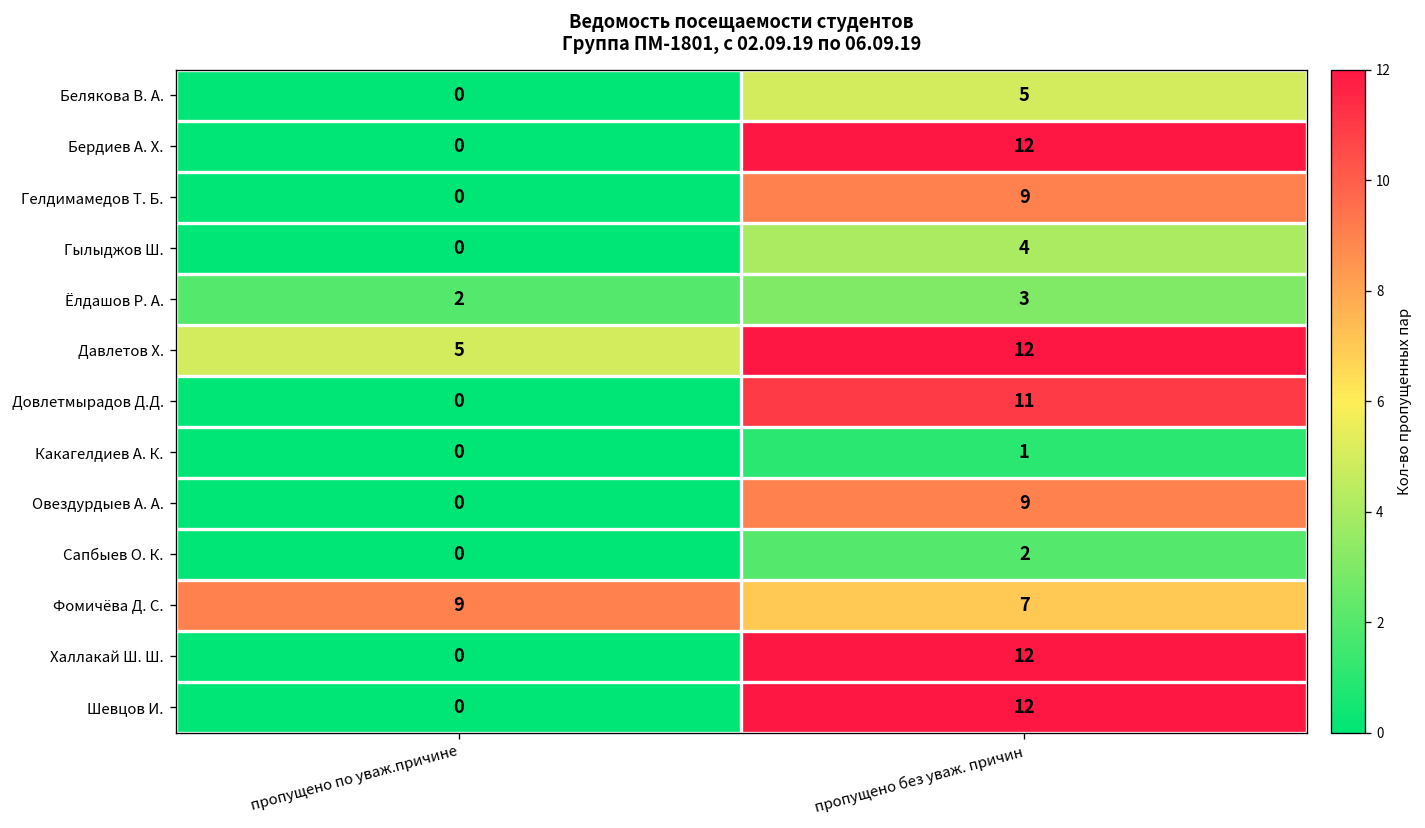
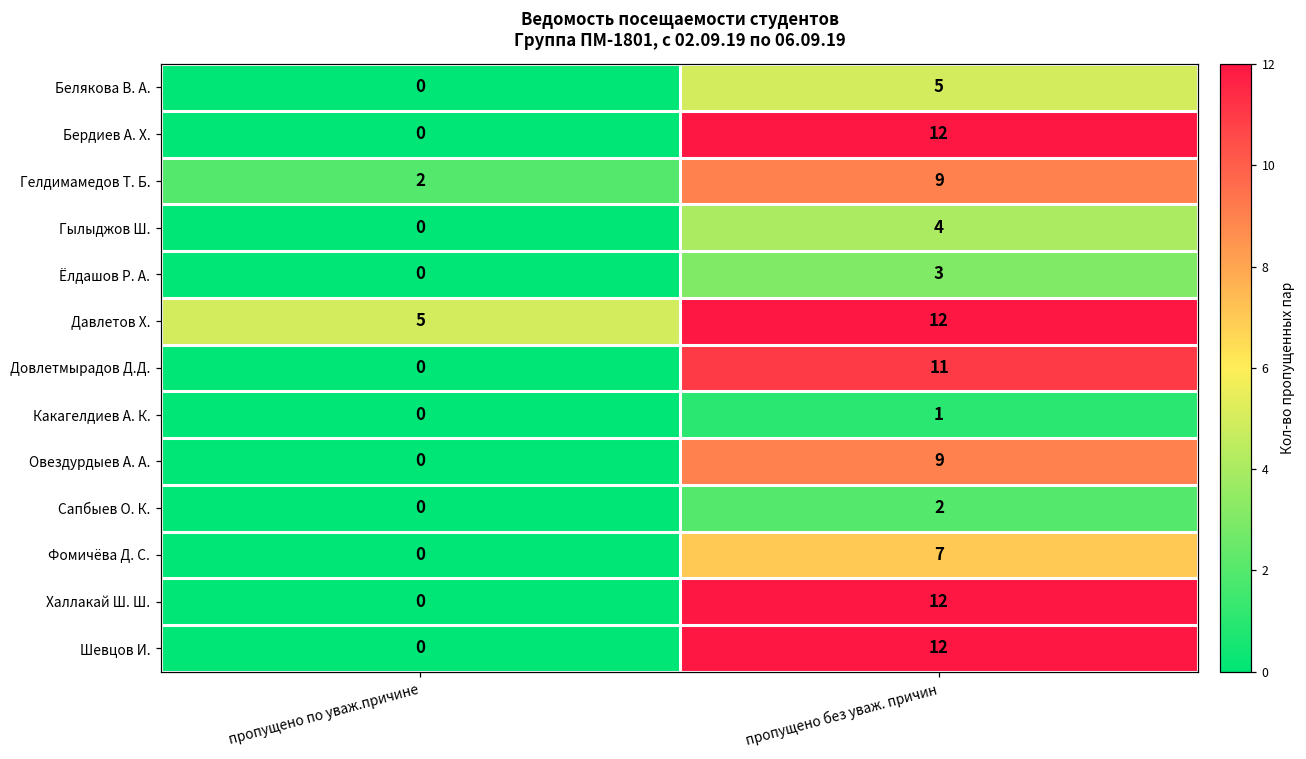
Гелдимамедов Т. Б., пропущено по уваж.причине: 0 -> 2
Ёлдашов Р. А., пропущено по уваж.причине: 2 -> 0
Фомичёва Д. С., пропущено по уваж.причине: 9 -> 0
